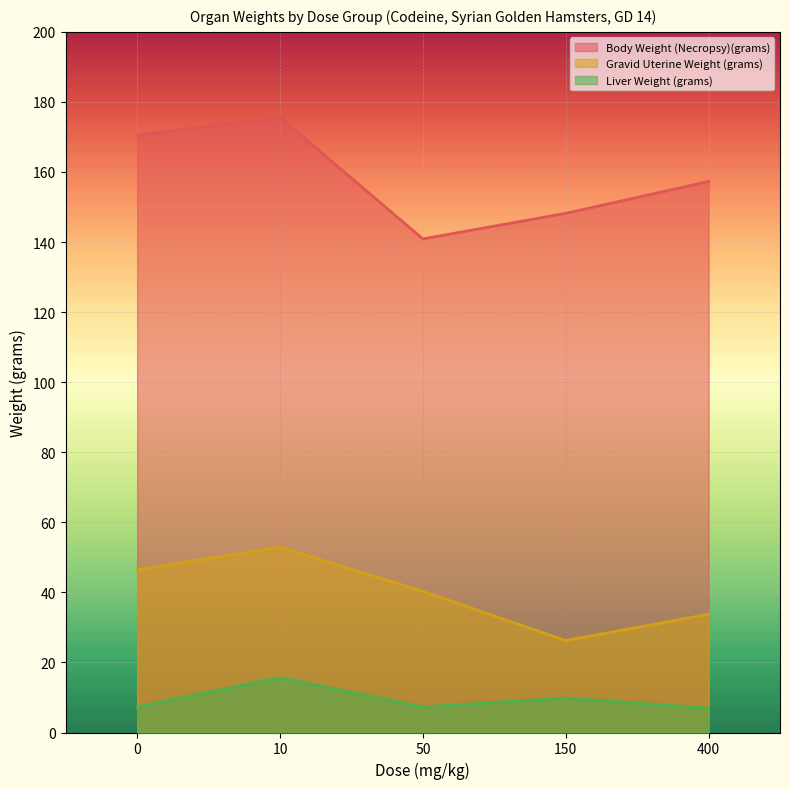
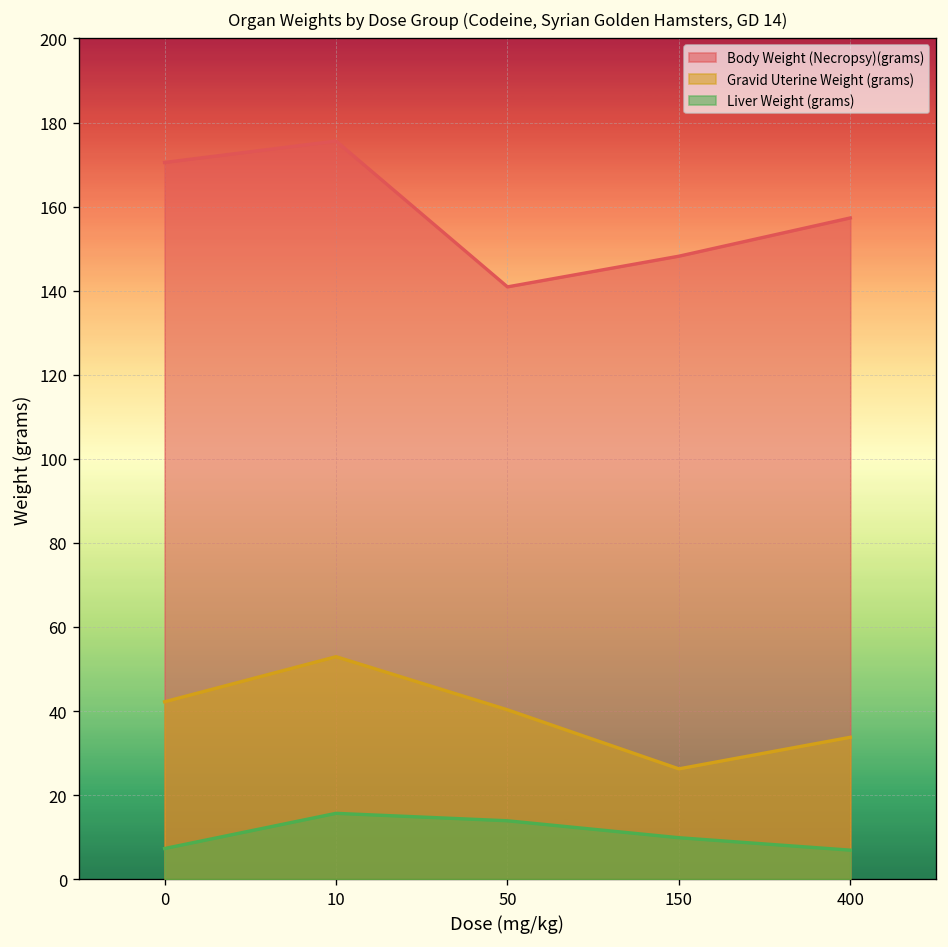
Gravid Uterine Weight (grams), 0: 46 -> 42
Liver Weight (grams), 50: 7 -> 14
